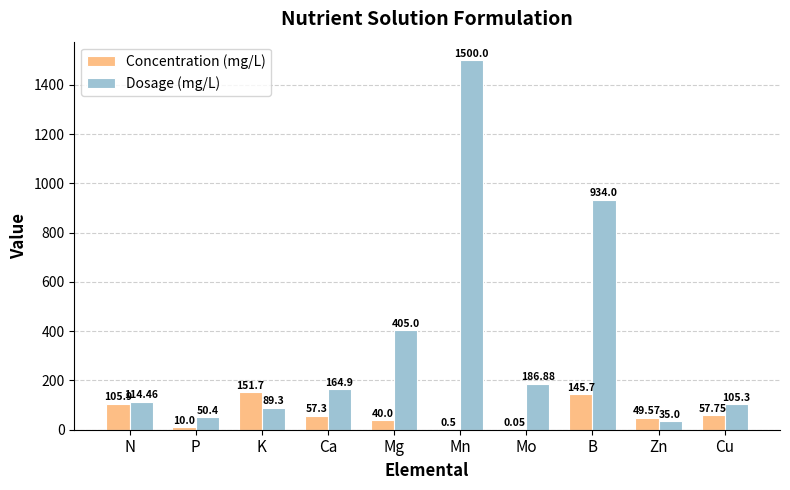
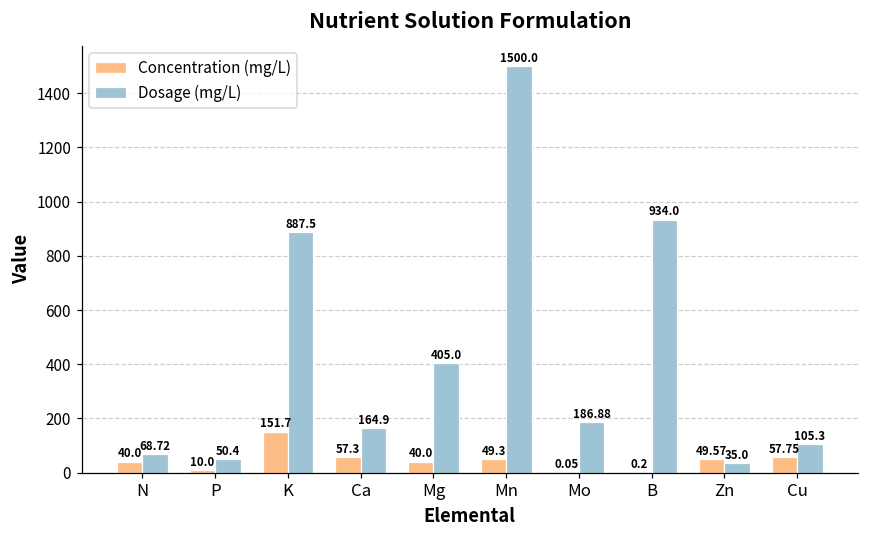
Concentration (mg/L), N: 105.9 -> 40.0
Dosage (mg/L), N: 114.46 -> 68.72
Dosage (mg/L), K: 89.3 -> 887.5
Concentration (mg/L), Mn: 0.5 -> 49.3
Concentration (mg/L), B: 145.7 -> 0.2
